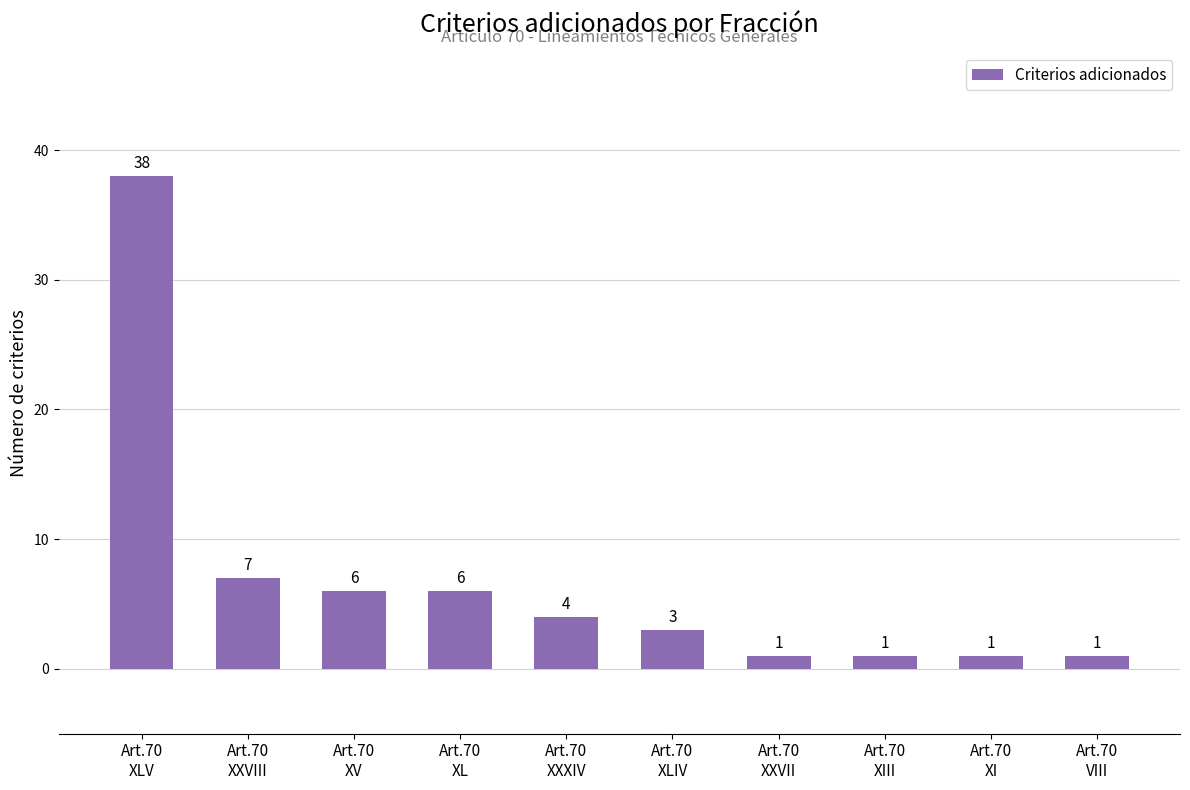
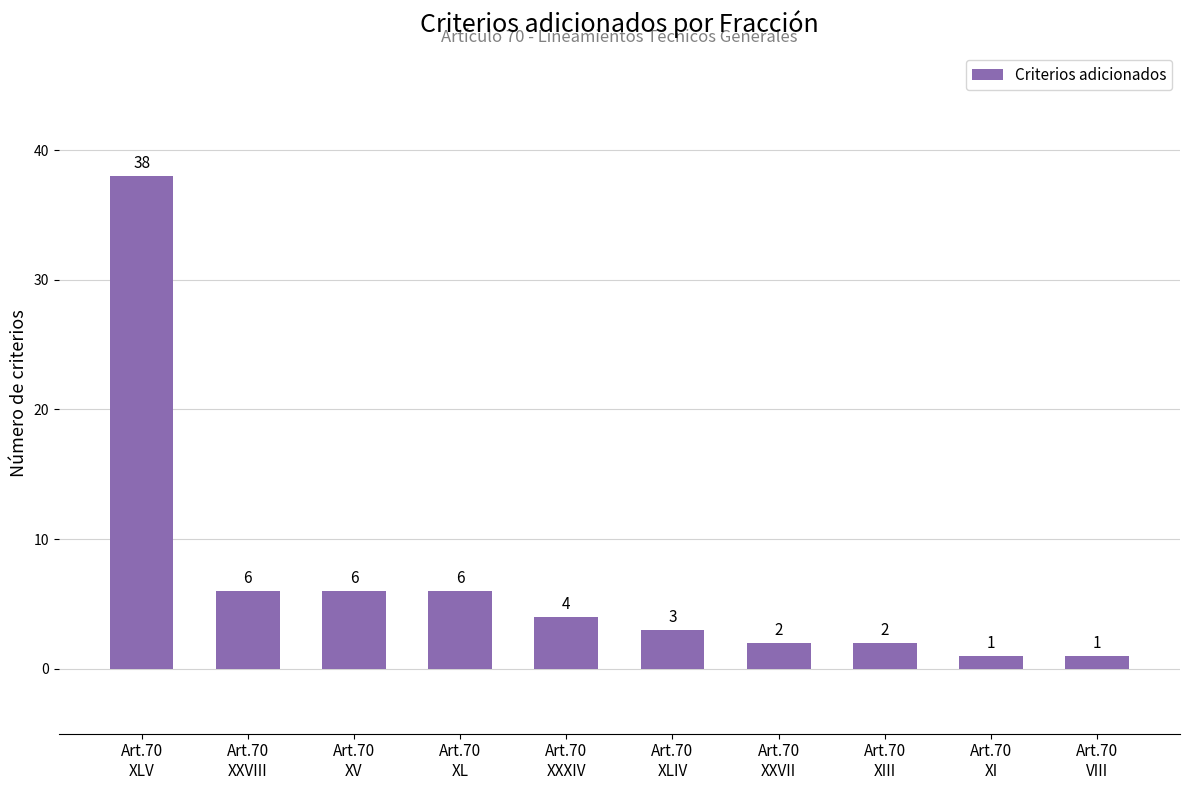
Art.70 XXVIII: 7 -> 6
Art.70 XXVII: 1 -> 2
Art.70 XIII: 1 -> 2
